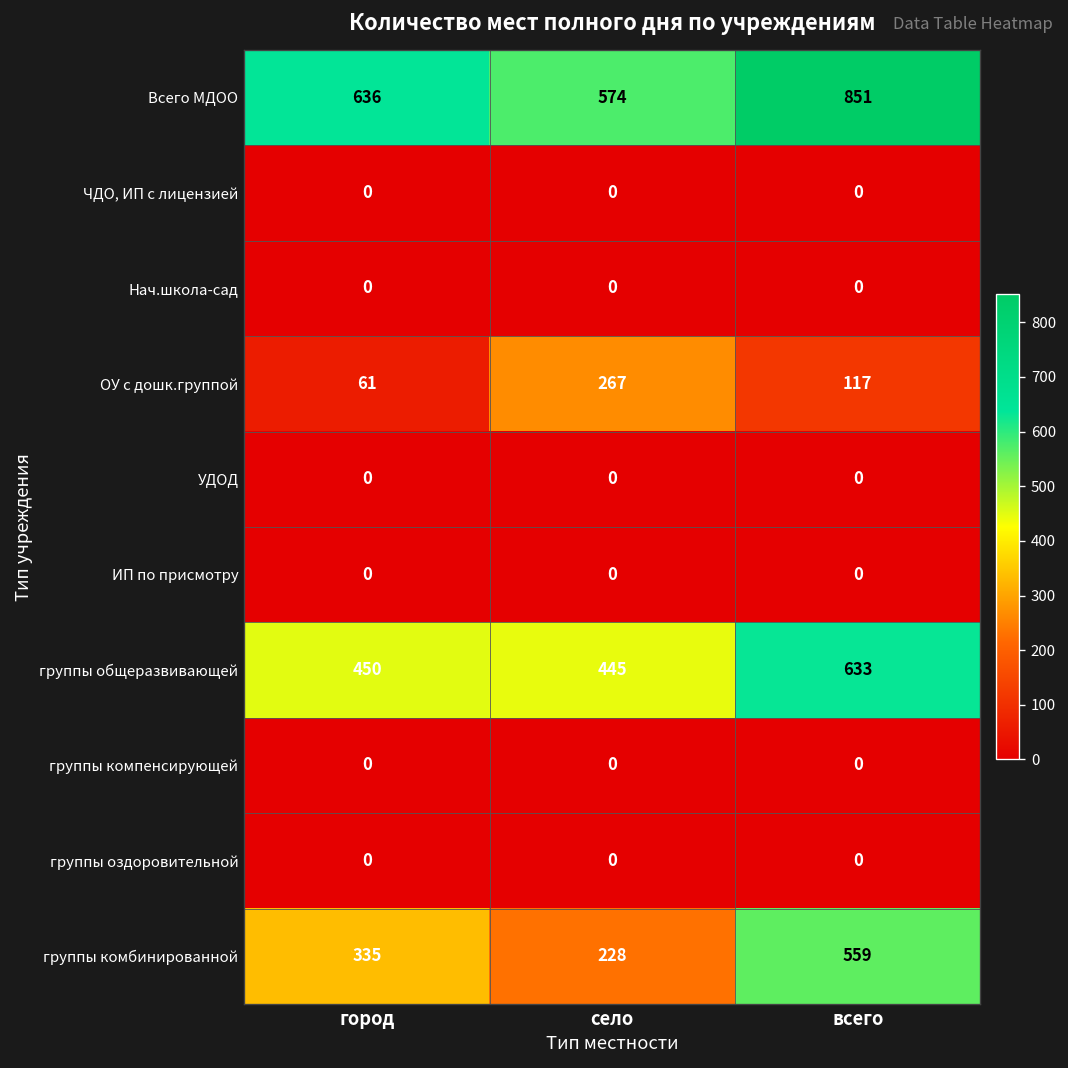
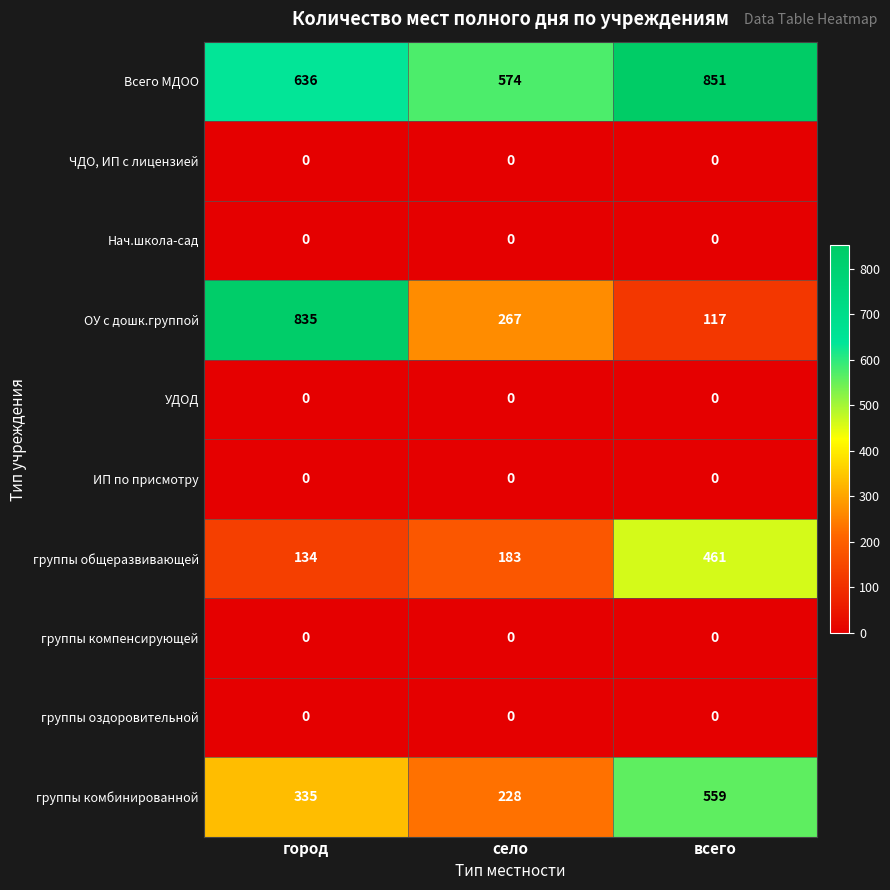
ОУ с дошк.группой, город: 61 -> 835
группы общеразвивающей, город: 450 -> 134
группы общеразвивающей, село: 445 -> 183
группы общеразвивающей, всего: 633 -> 461
